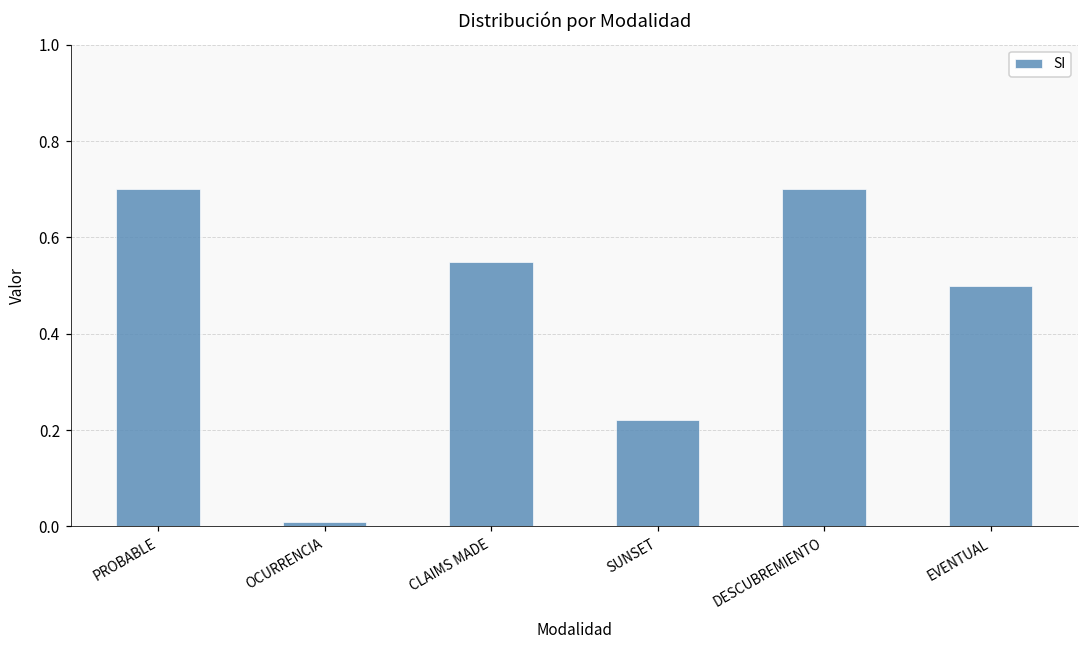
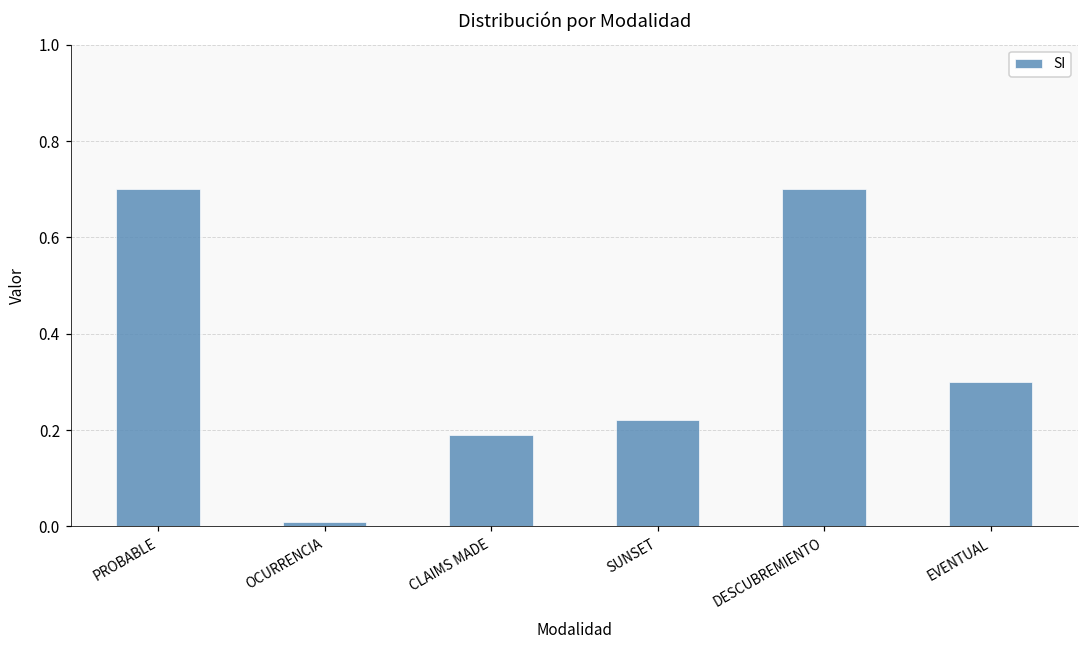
CLAIMS MADE: 0.55 -> 0.19
EVENTUAL: 0.5 -> 0.3
